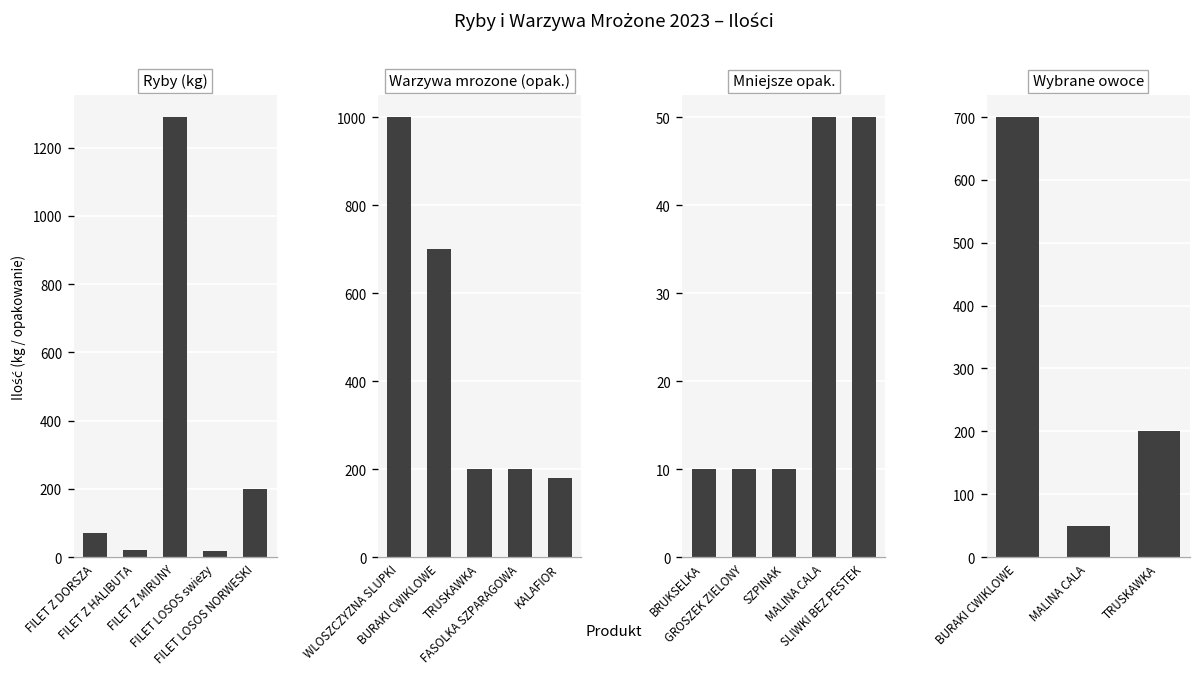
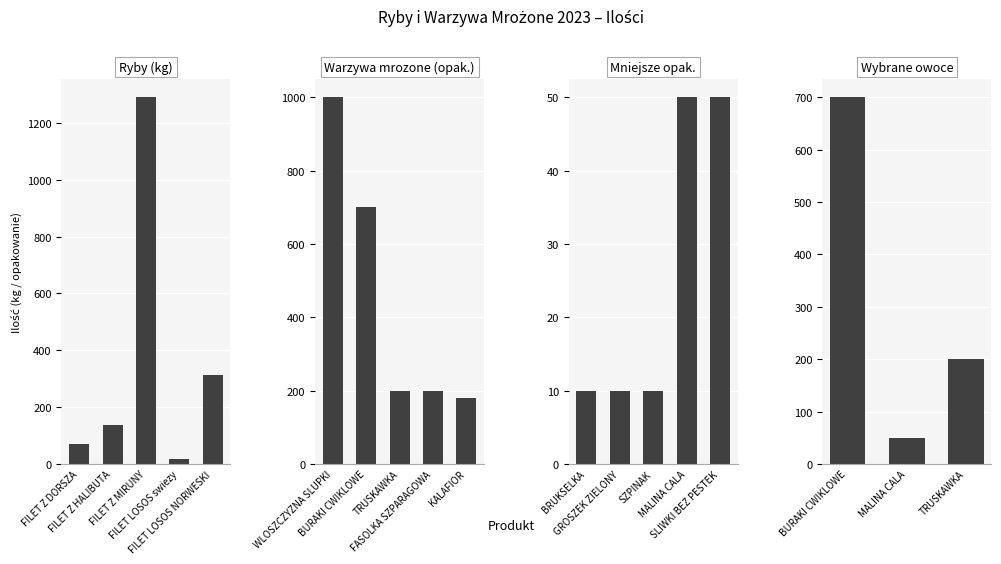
Ryby (kg), FILET Z HALIBUTA: 20 -> 140
Ryby (kg), FILET LOSOS NORWESKI: 200 -> 310
